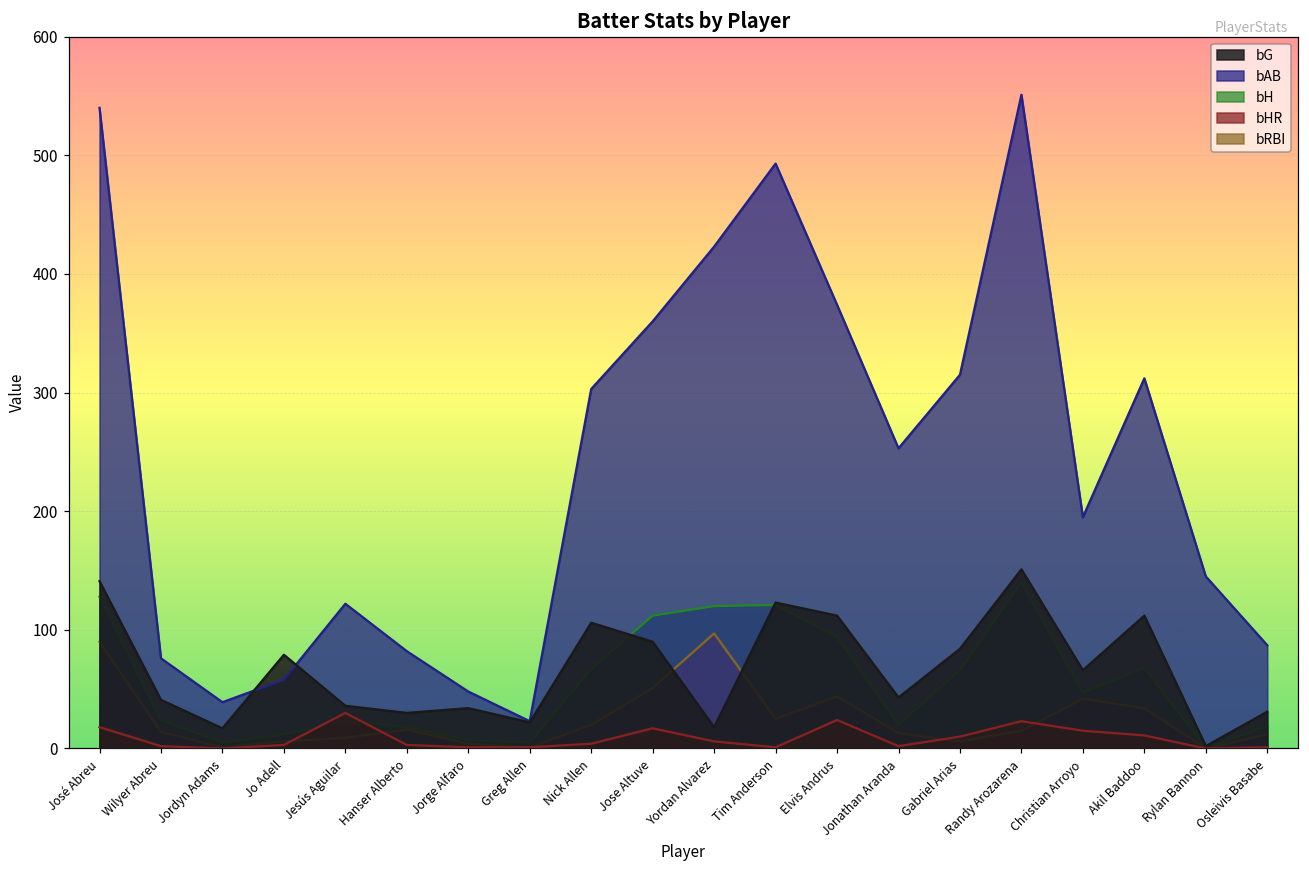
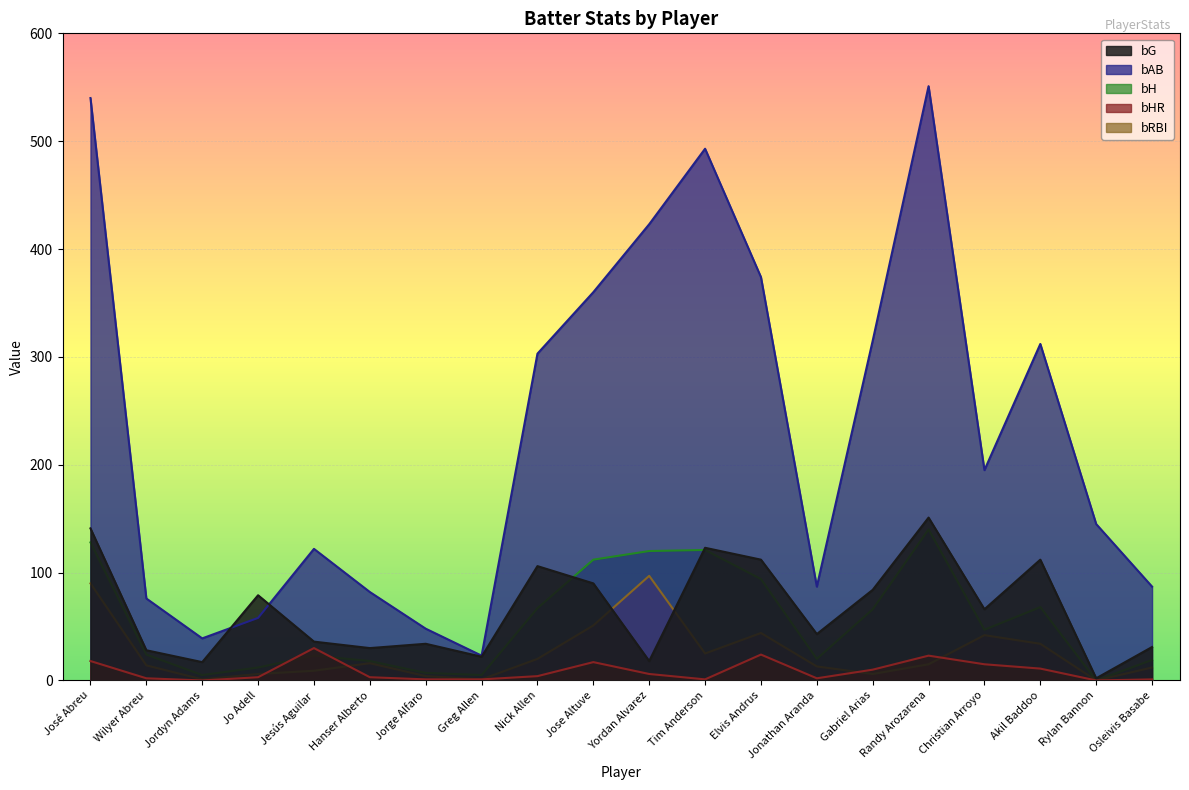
bG, Wilyer Abreu: 41 -> 28
bAB, Jonathan Aranda: 253 -> 87
